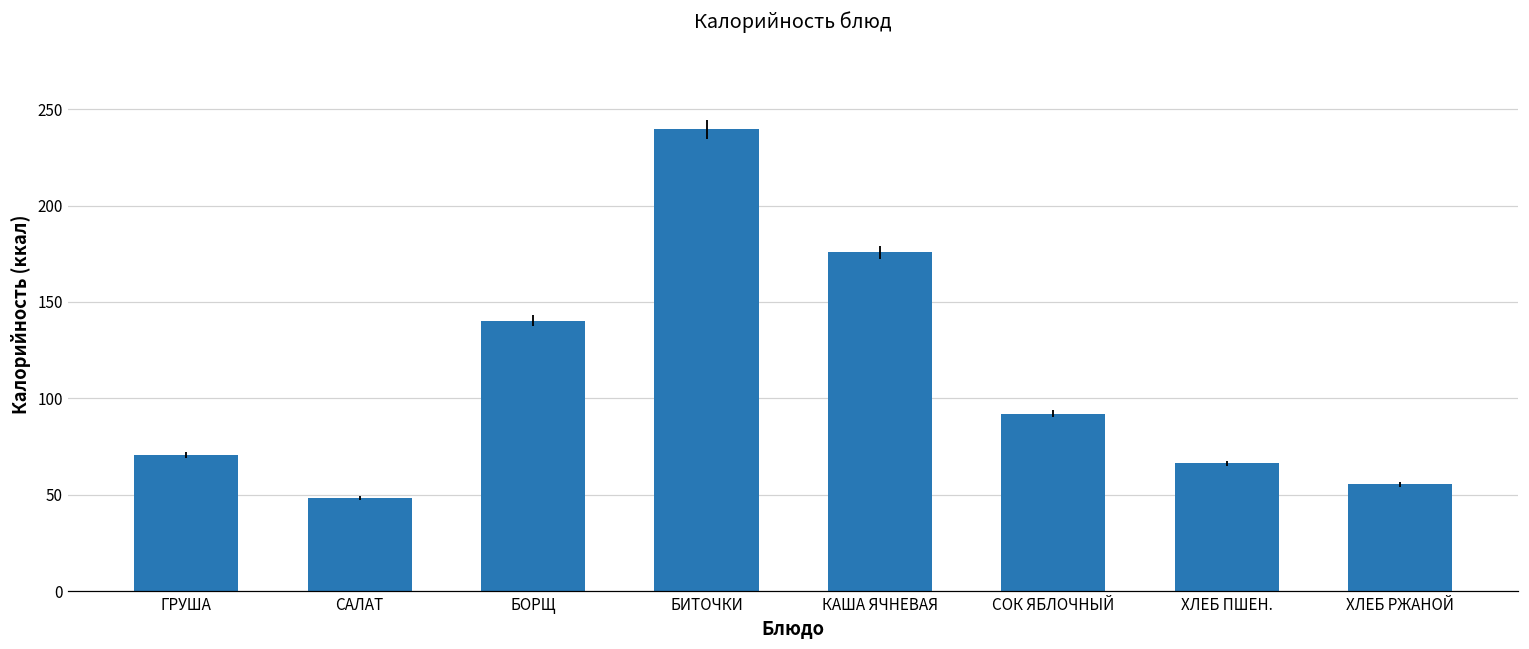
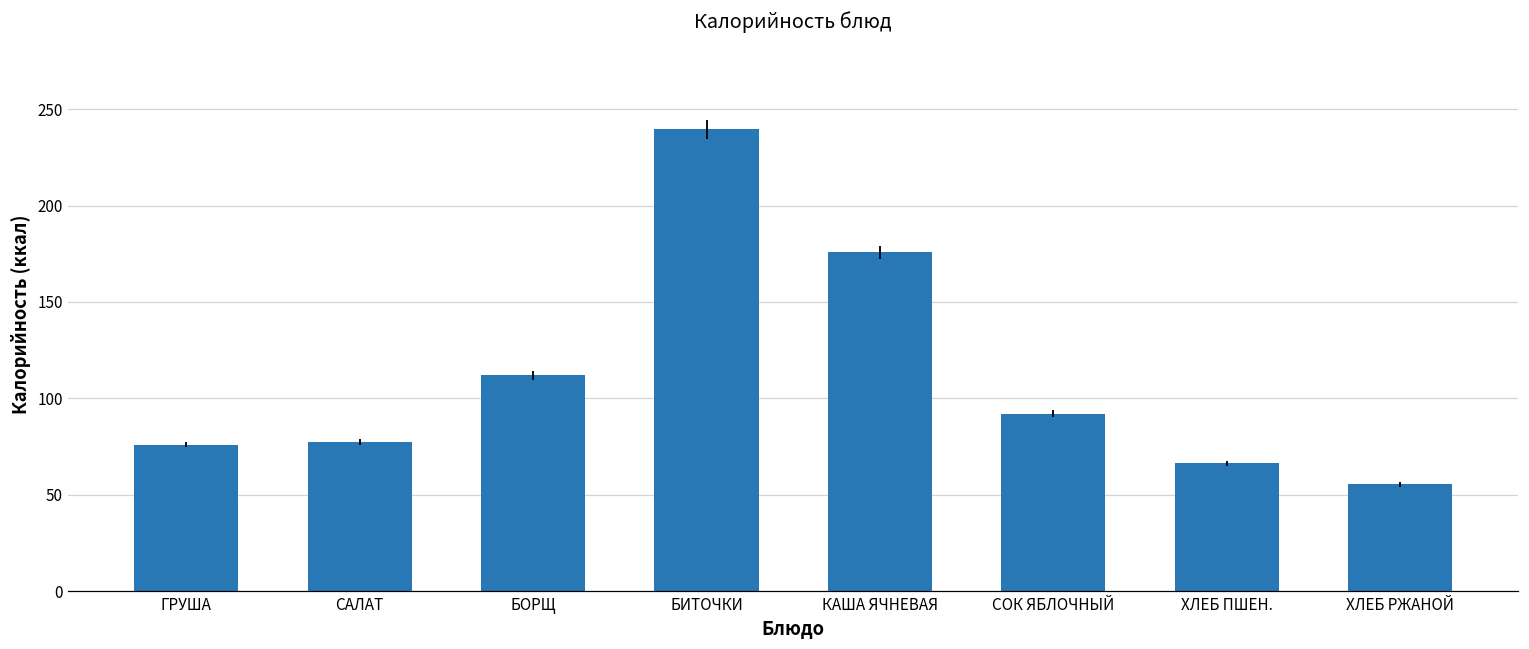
ГРУША: 71 -> 76
САЛАТ: 48 -> 78
БОРЩ: 140 -> 112
